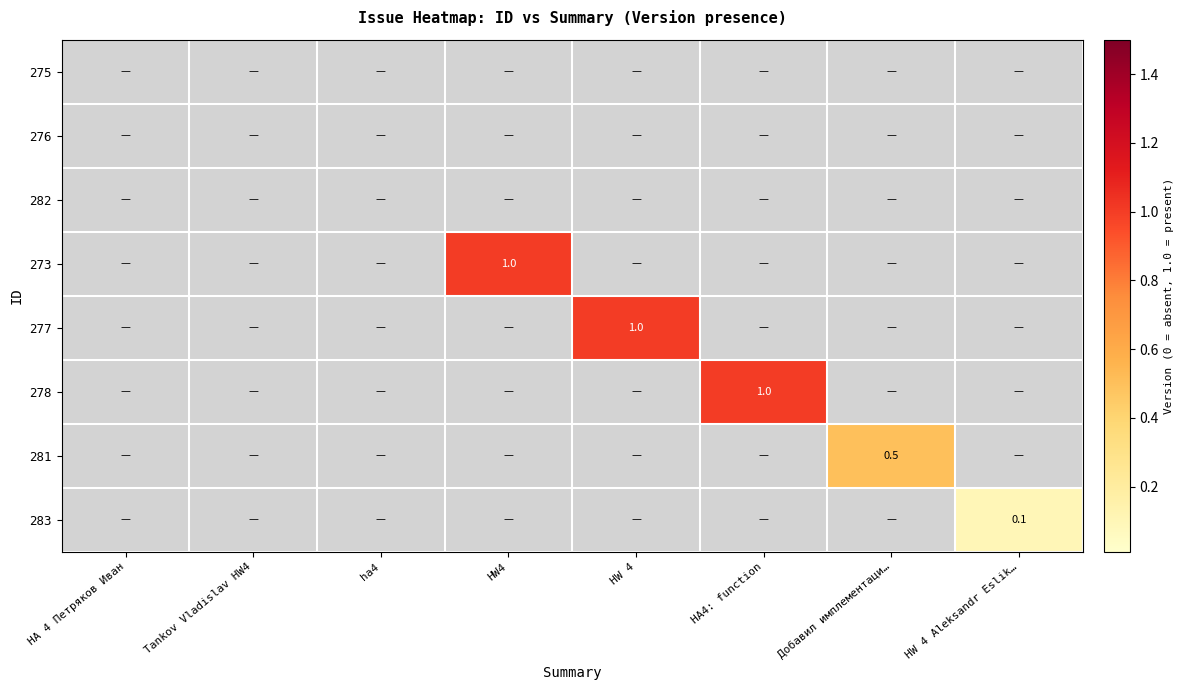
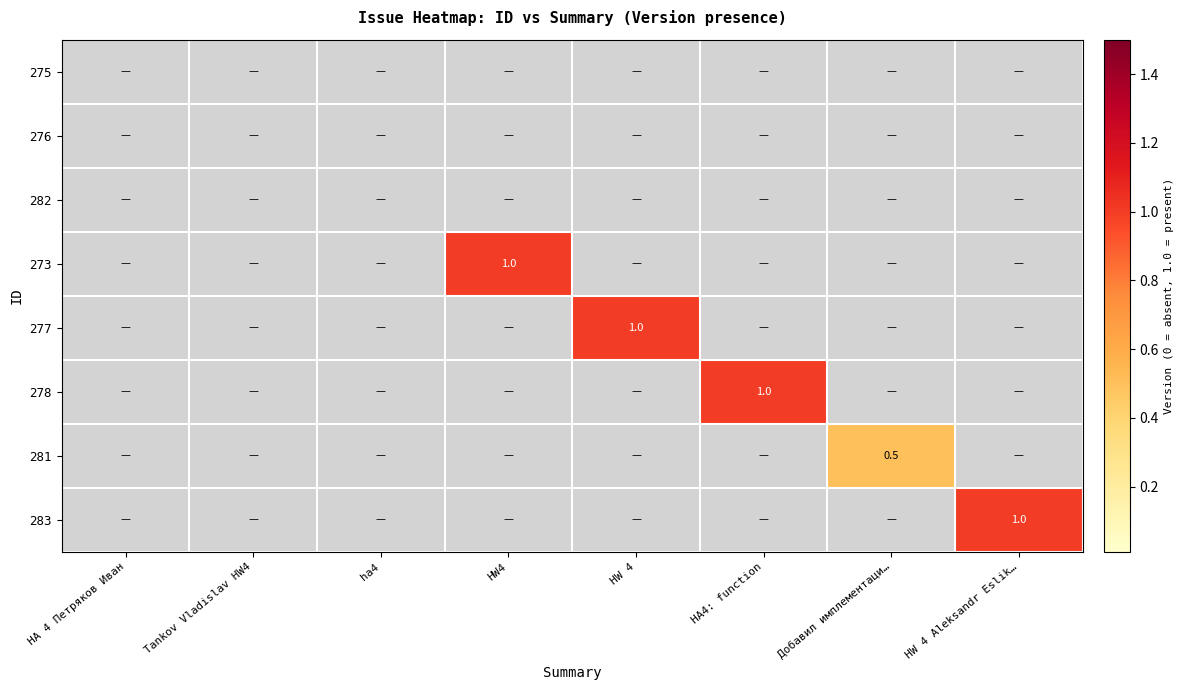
283, HW 4 Aleksandr Eslik…: 0.1 -> 1.0
